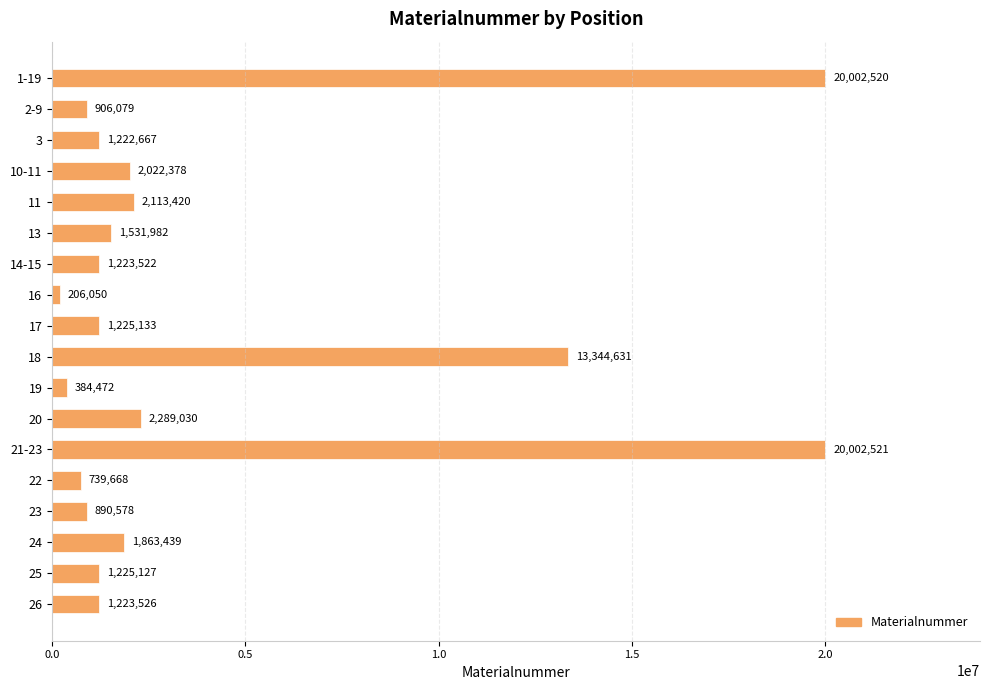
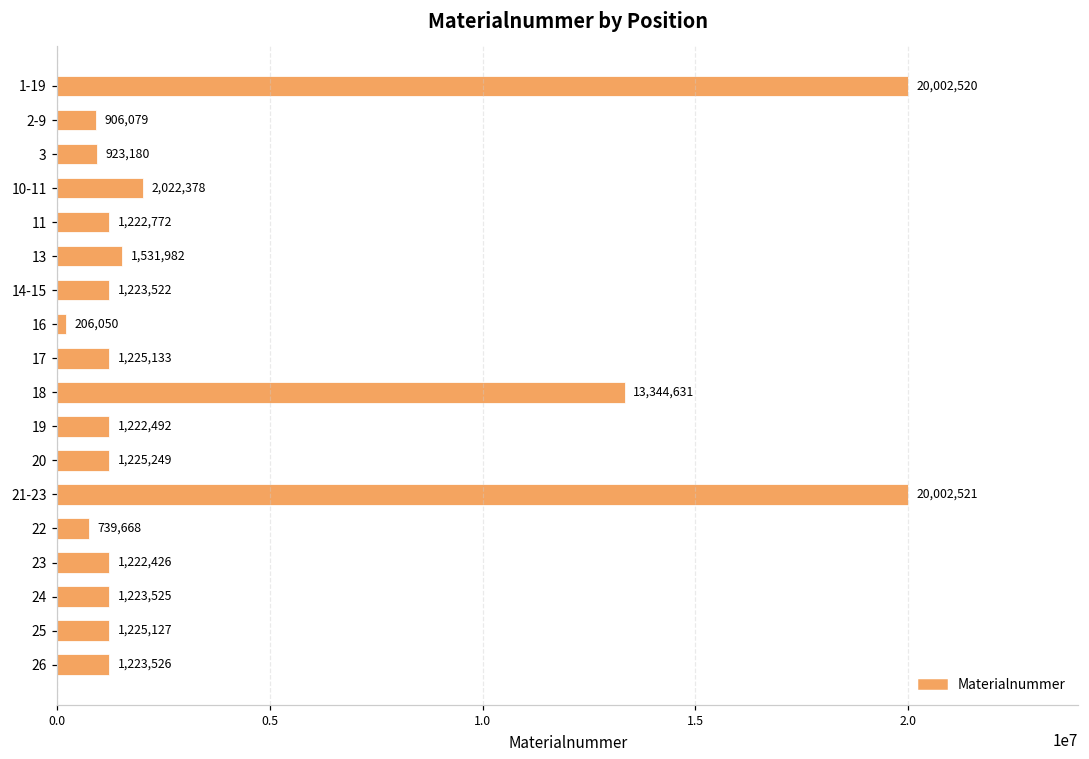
3: 1,222,667 -> 923,180
11: 2,113,420 -> 1,222,772
19: 384,472 -> 1,222,492
20: 2,289,030 -> 1,225,249
23: 890,578 -> 1,222,426
24: 1,863,439 -> 1,223,525
